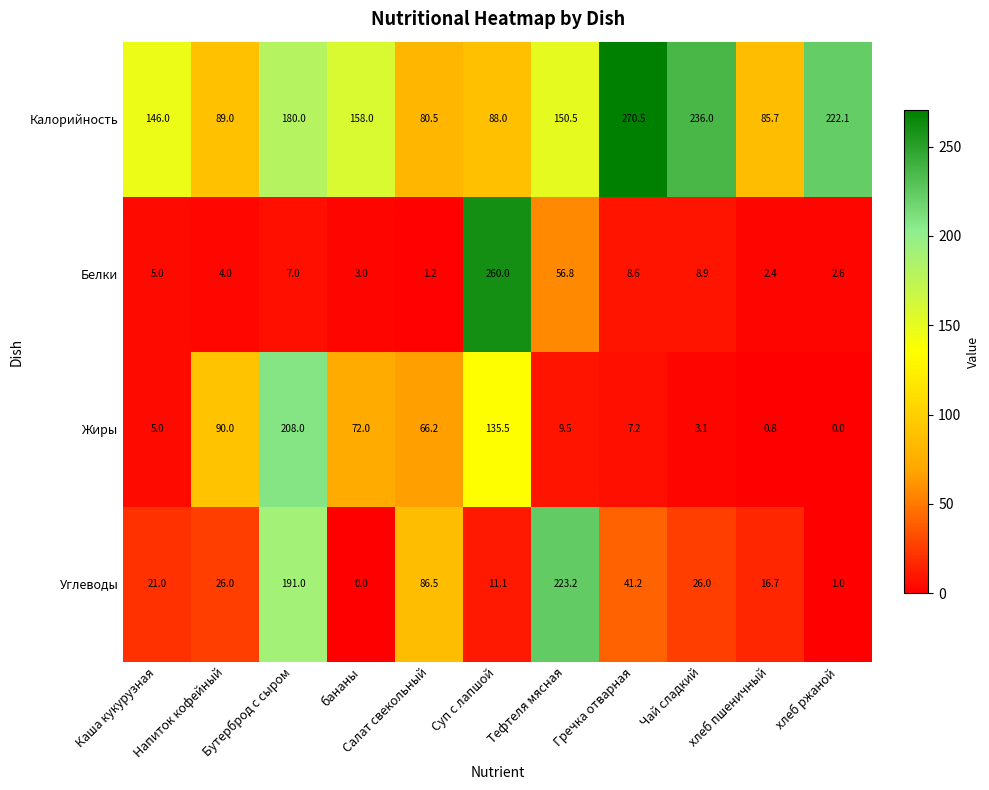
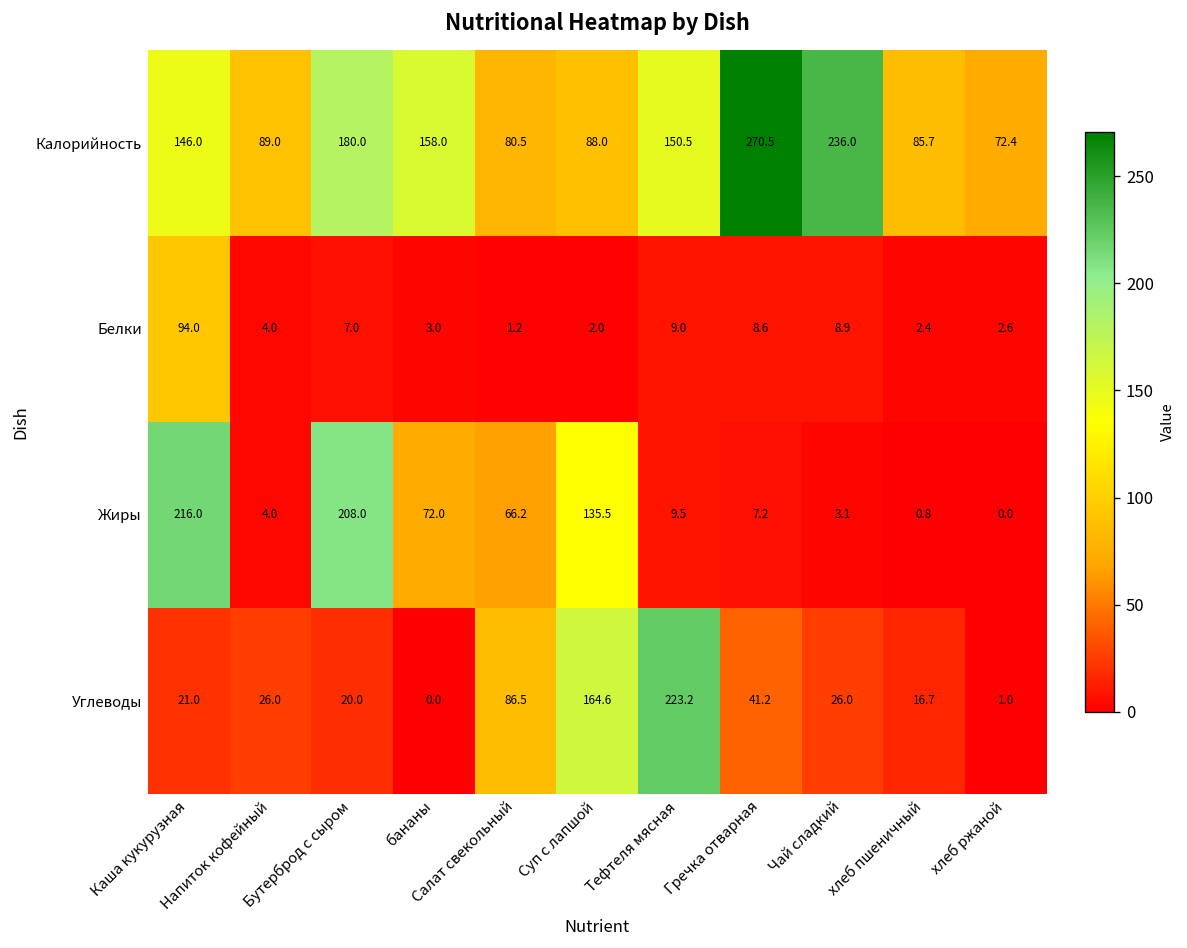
Калорийность, хлеб ржаной: 222.1 -> 72.4
Белки, Каша кукурузная: 5.0 -> 94.0
Белки, Суп с лапшой: 260.0 -> 2.0
Белки, Тефтеля мясная: 56.8 -> 9.0
Жиры, Каша кукурузная: 5.0 -> 216.0
Жиры, Напиток кофейный: 90.0 -> 4.0
Углеводы, Бутерброд с сыром: 191.0 -> 20.0
Углеводы, Суп с лапшой: 11.1 -> 164.6
